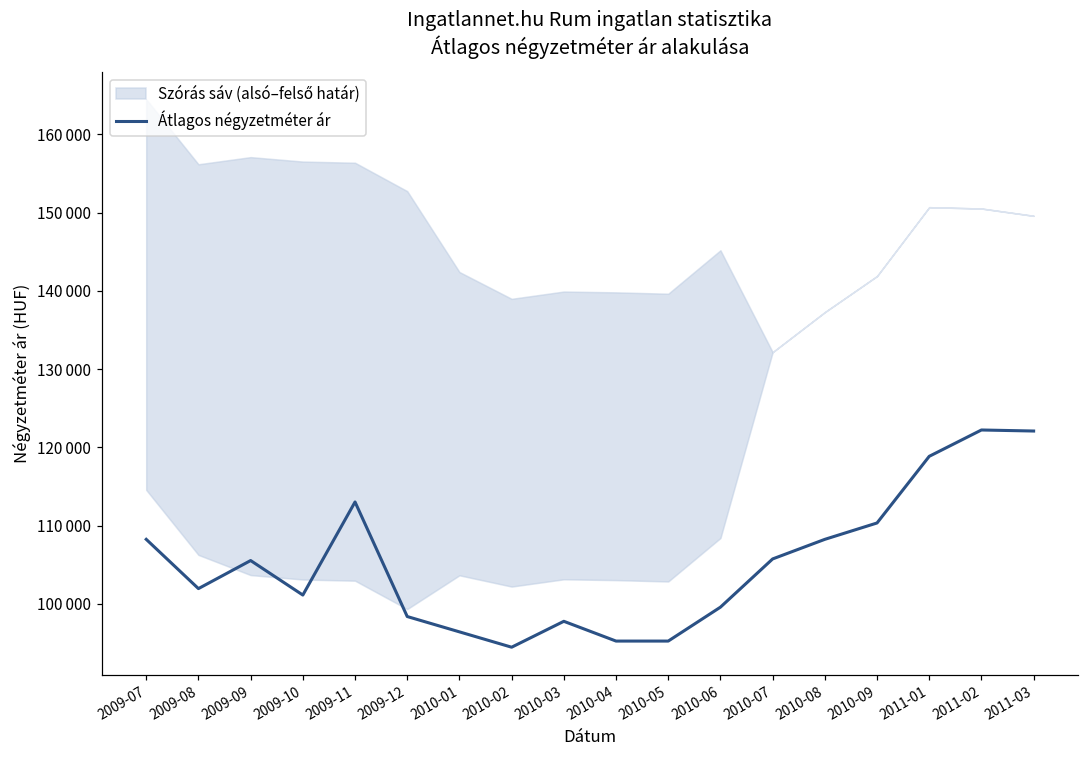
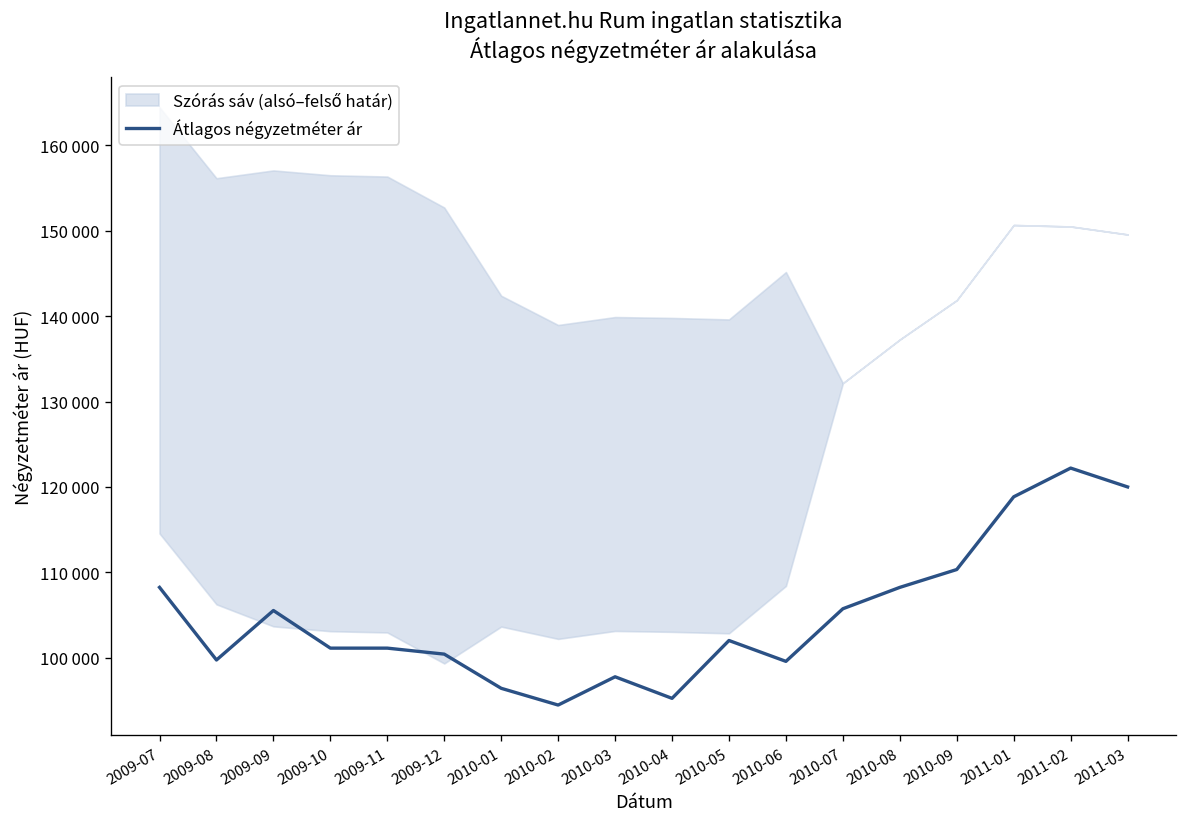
Átlagos négyzetméter ár, 2009-08: 102000 -> 100000
Átlagos négyzetméter ár, 2009-11: 113000 -> 101000
Átlagos négyzetméter ár, 2009-12: 98000 -> 100000
Átlagos négyzetméter ár, 2010-05: 95000 -> 102000
Átlagos négyzetméter ár, 2011-03: 122000 -> 120000
